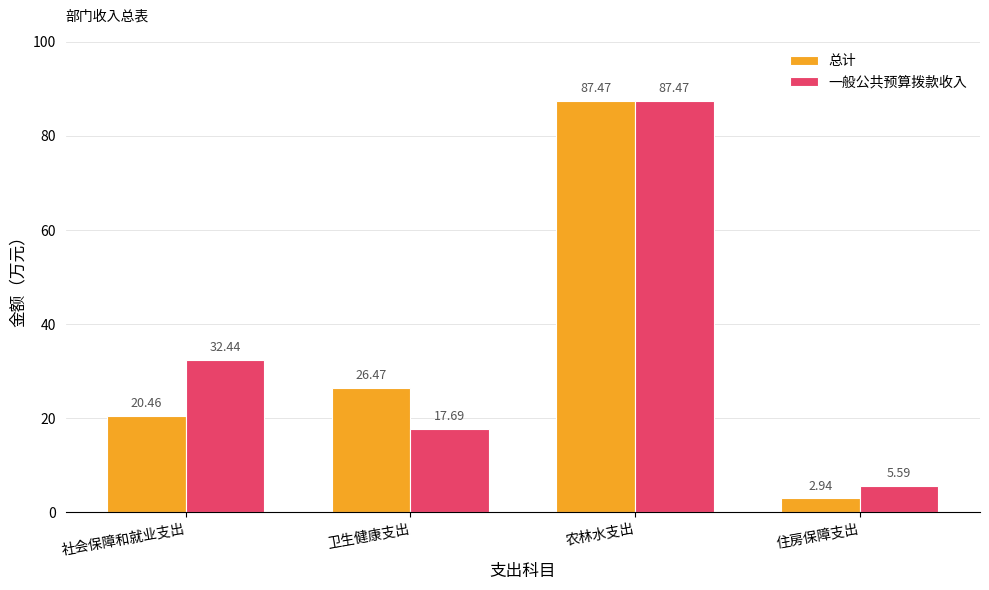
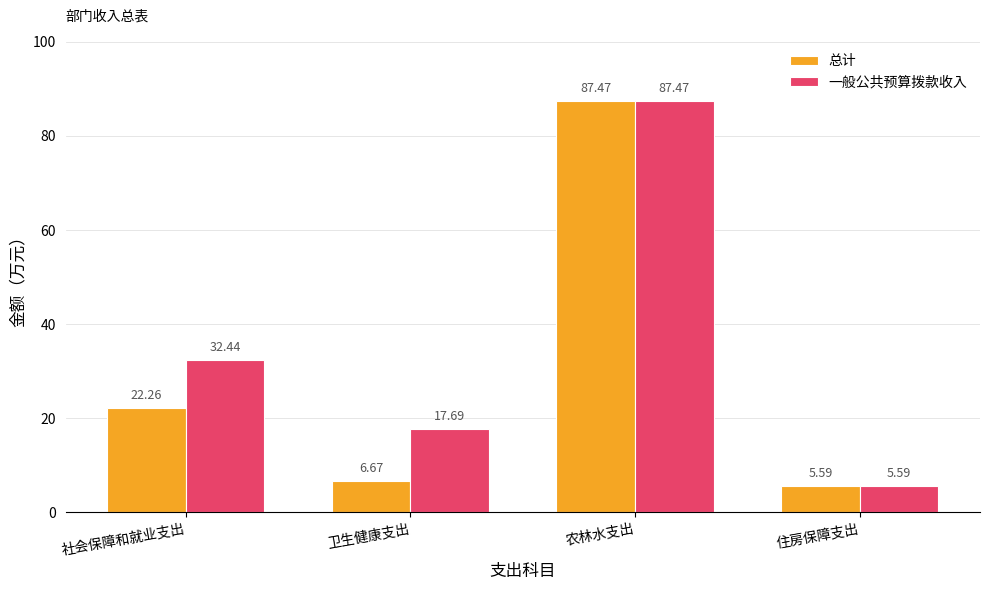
总计, 社会保障和就业支出: 20.46 -> 22.26
总计, 卫生健康支出: 26.47 -> 6.67
总计, 住房保障支出: 2.94 -> 5.59
